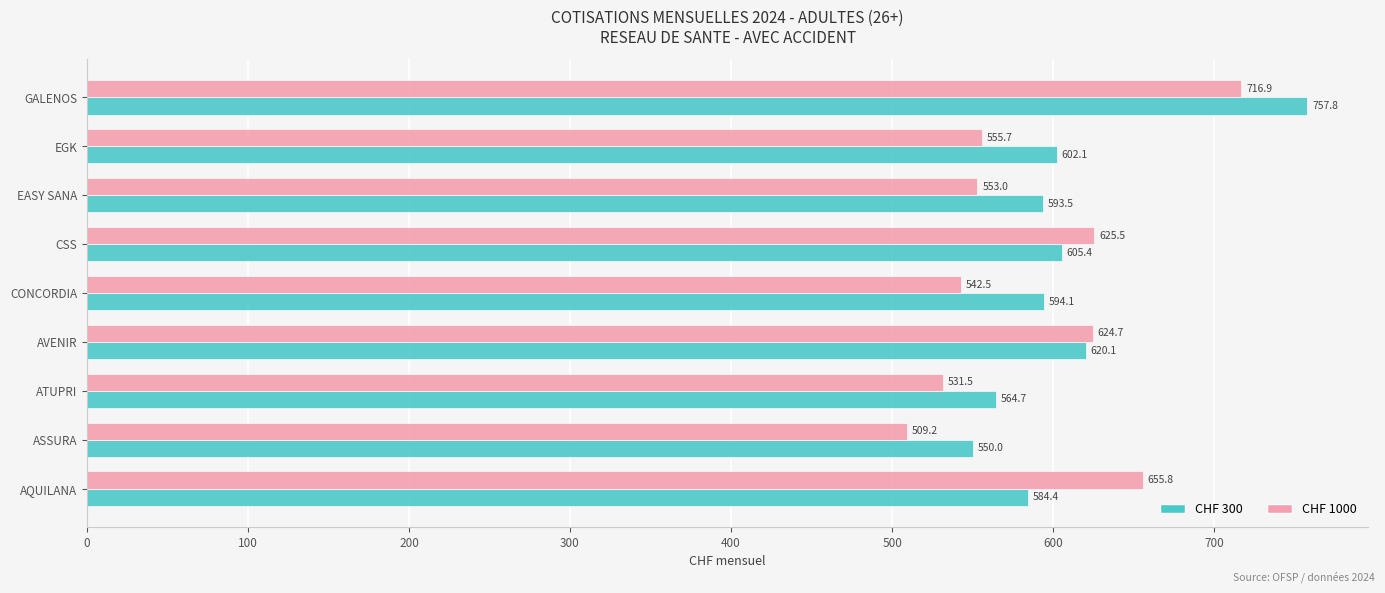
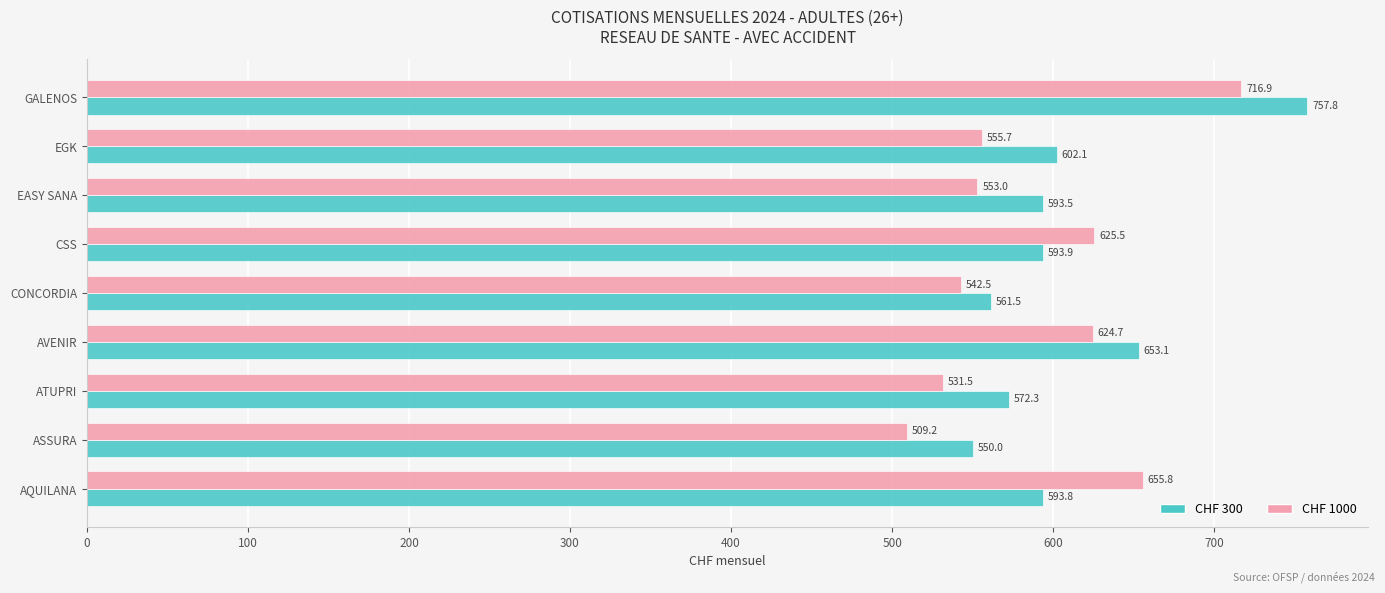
CHF 300, CSS: 605.4 -> 593.9
CHF 300, CONCORDIA: 594.1 -> 561.5
CHF 300, AVENIR: 620.1 -> 653.1
CHF 300, ATUPRI: 564.7 -> 572.3
CHF 300, AQUILANA: 584.4 -> 593.8
